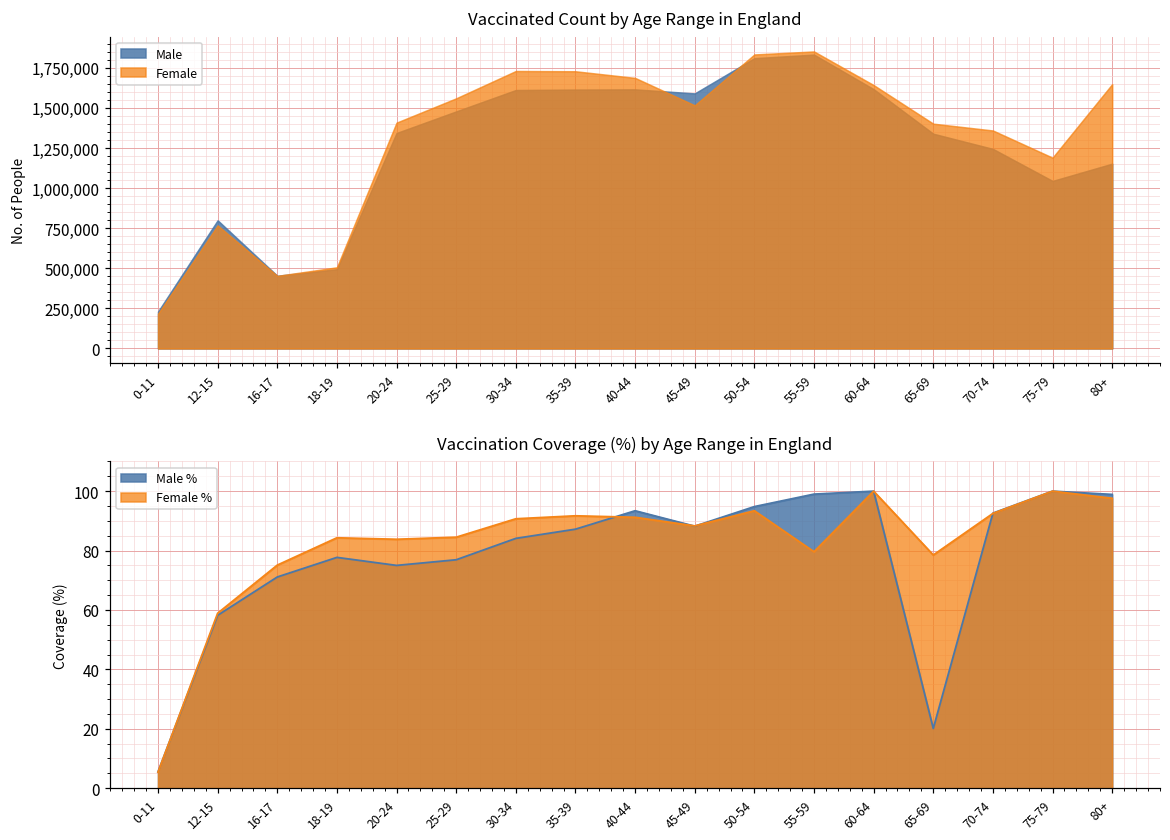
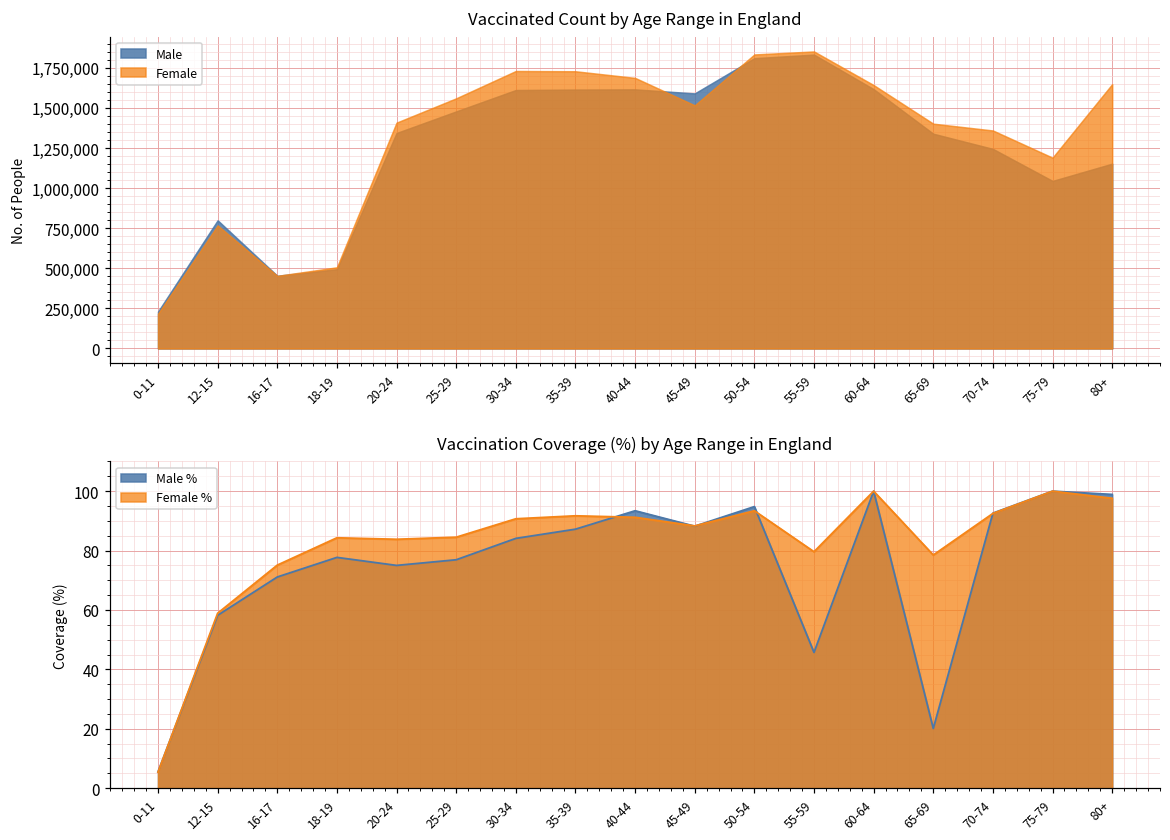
Vaccination Coverage (%) by Age Range in England, Male %, 55-59: 99 -> 46
